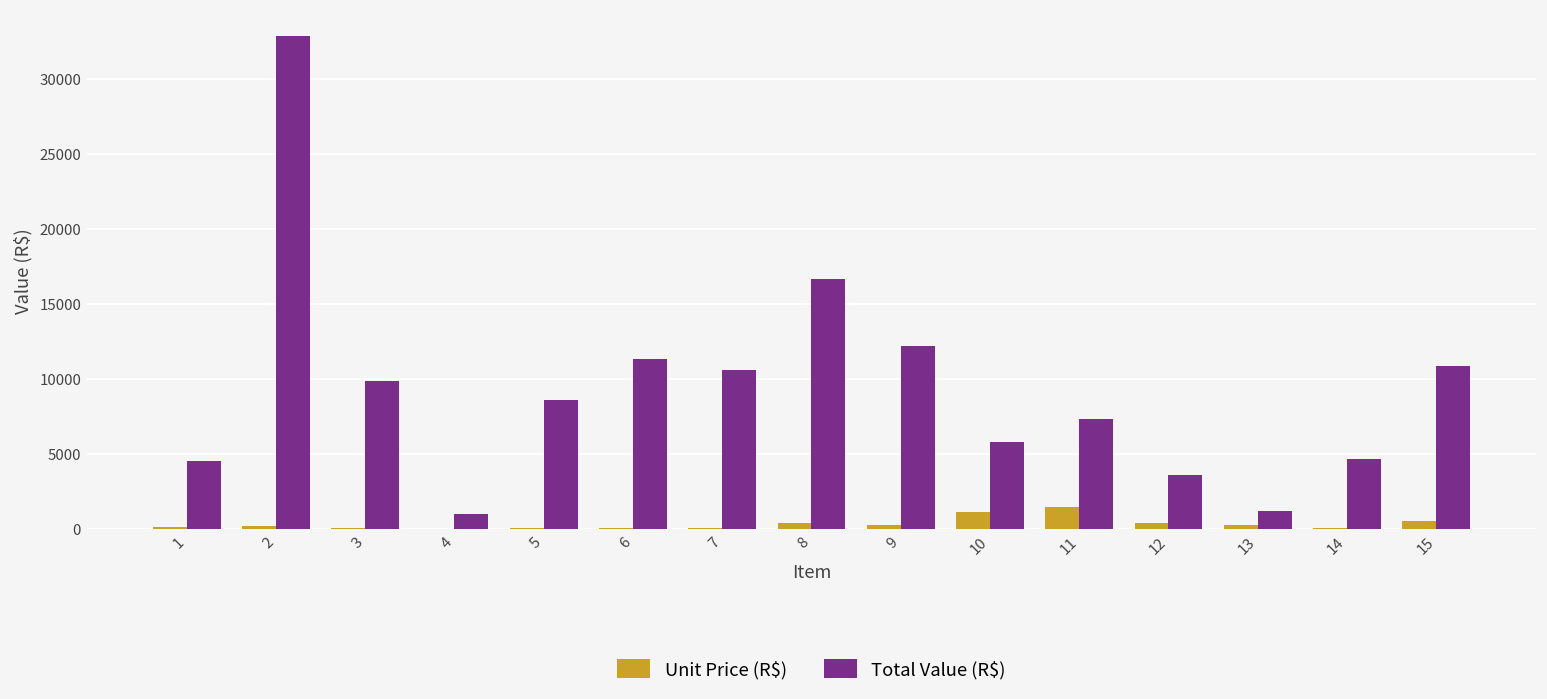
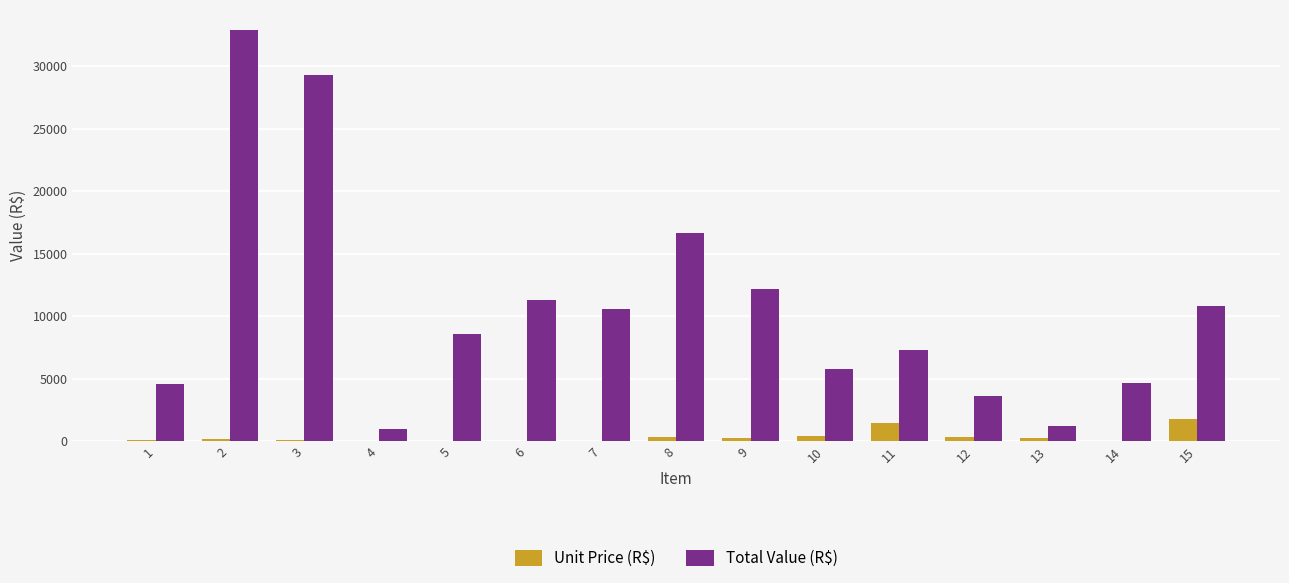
Total Value (R$), 3: 9800 -> 29200
Unit Price (R$), 10: 1100 -> 400
Unit Price (R$), 15: 500 -> 1800
